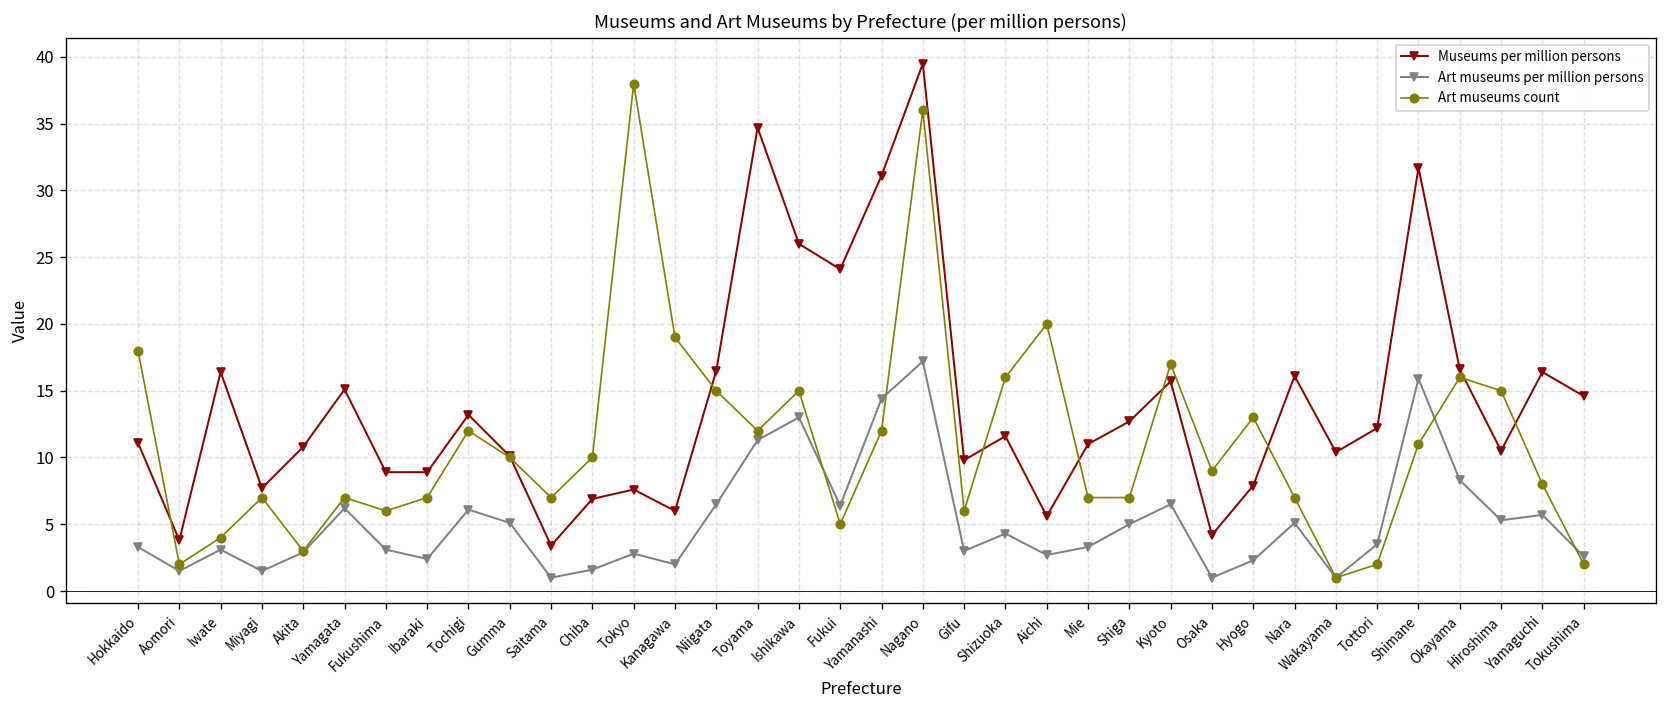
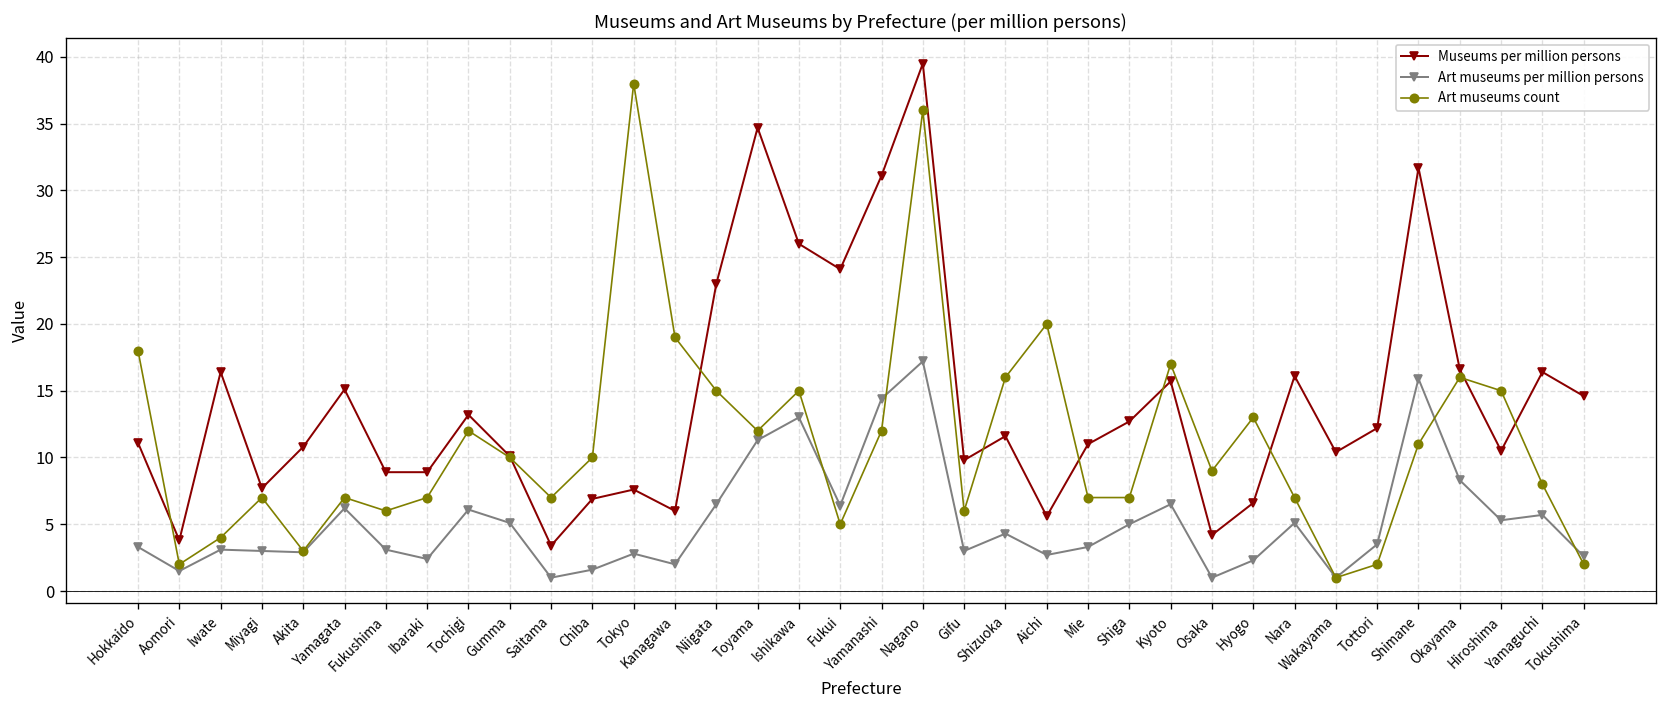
Art museums per million persons, Miyagi: 1.5 -> 3.0
Museums per million persons, Niigata: 16.5 -> 23.0
Museums per million persons, Hyogo: 7.9 -> 6.6
